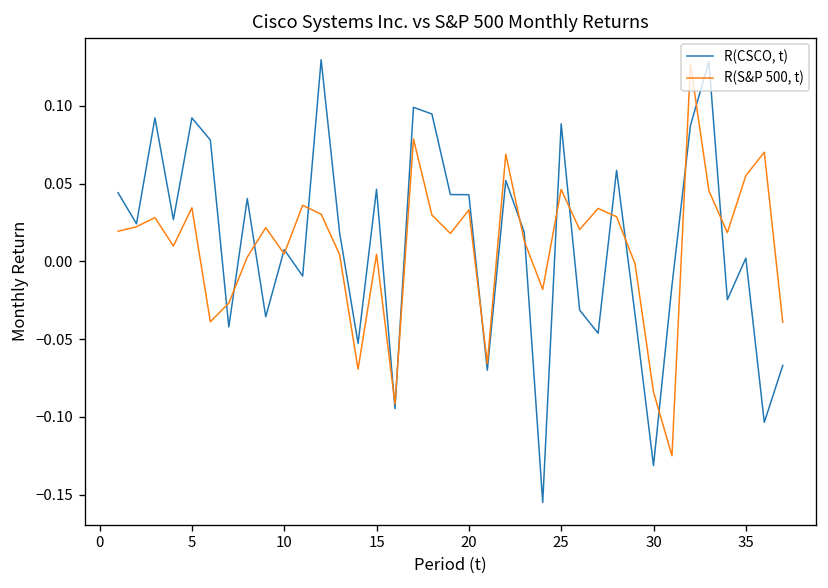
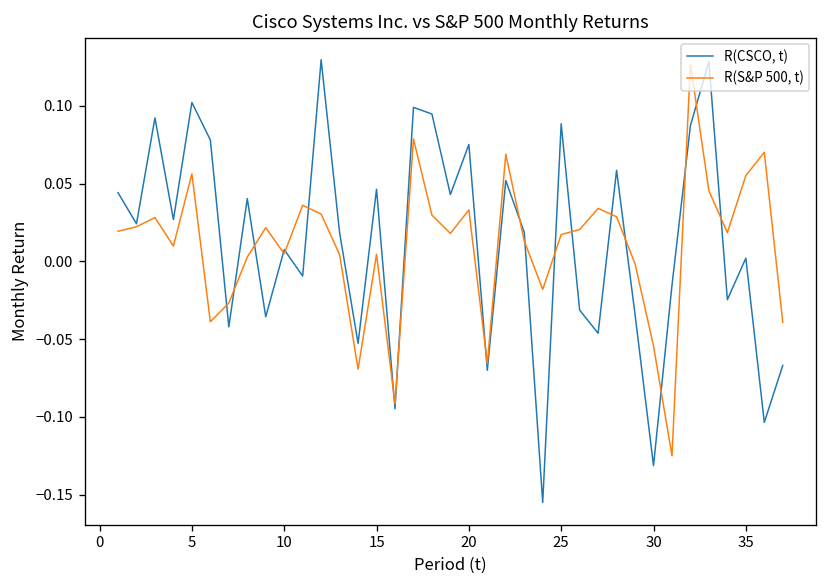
R(CSCO, t), 5: 0.092 -> 0.102
R(S&P 500, t), 5: 0.034 -> 0.056
R(CSCO, t), 20: 0.043 -> 0.075
R(S&P 500, t), 25: 0.046 -> 0.017
R(S&P 500, t), 30: -0.084 -> -0.054
